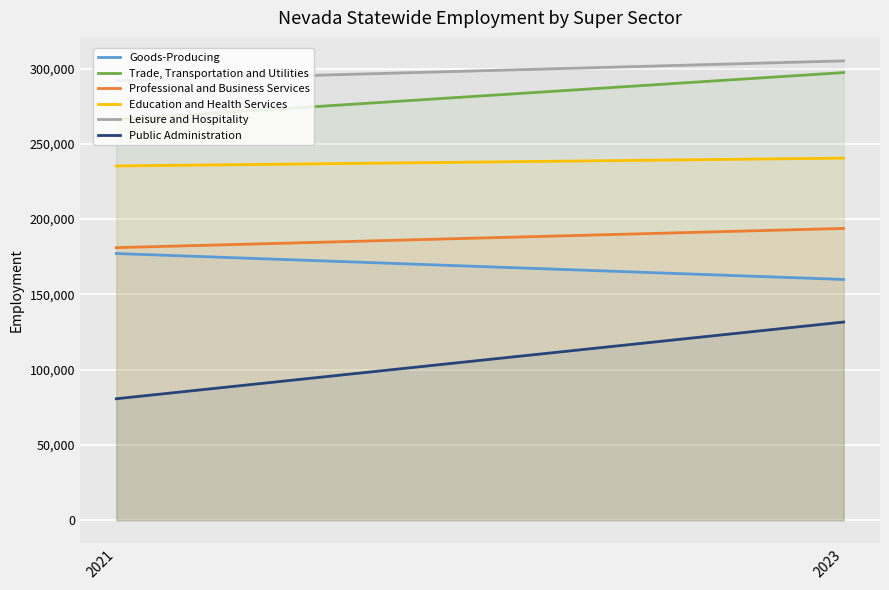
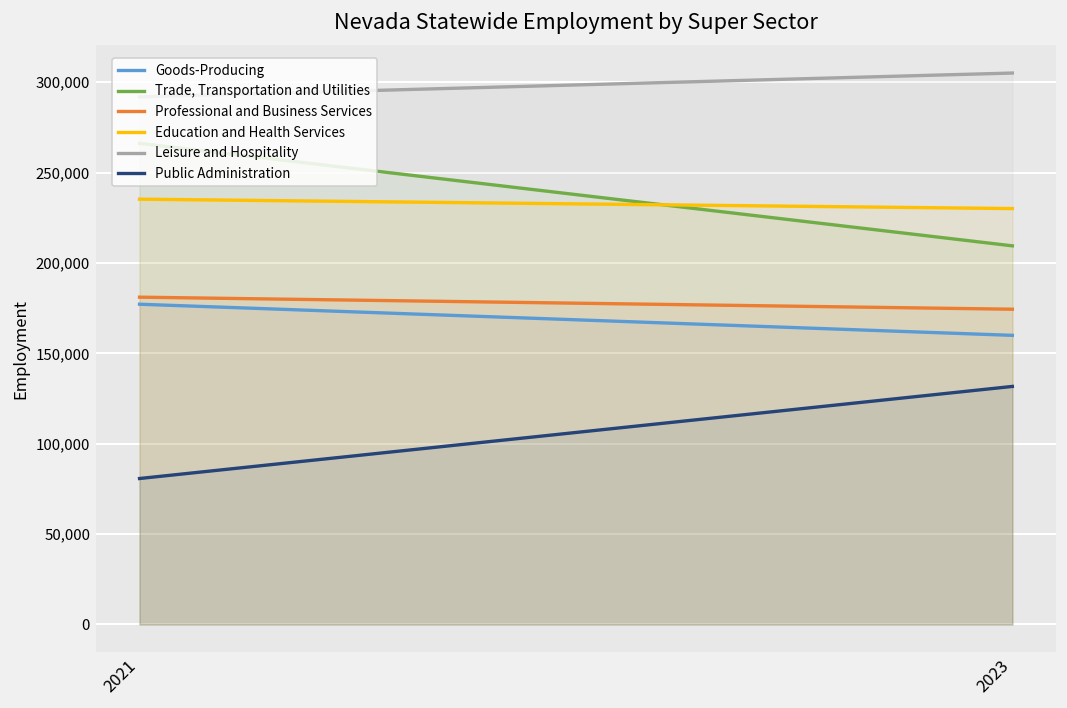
Trade, Transportation and Utilities, 2023: 297,000 -> 209,000
Professional and Business Services, 2023: 194,000 -> 174,000
Education and Health Services, 2023: 241,000 -> 230,000
